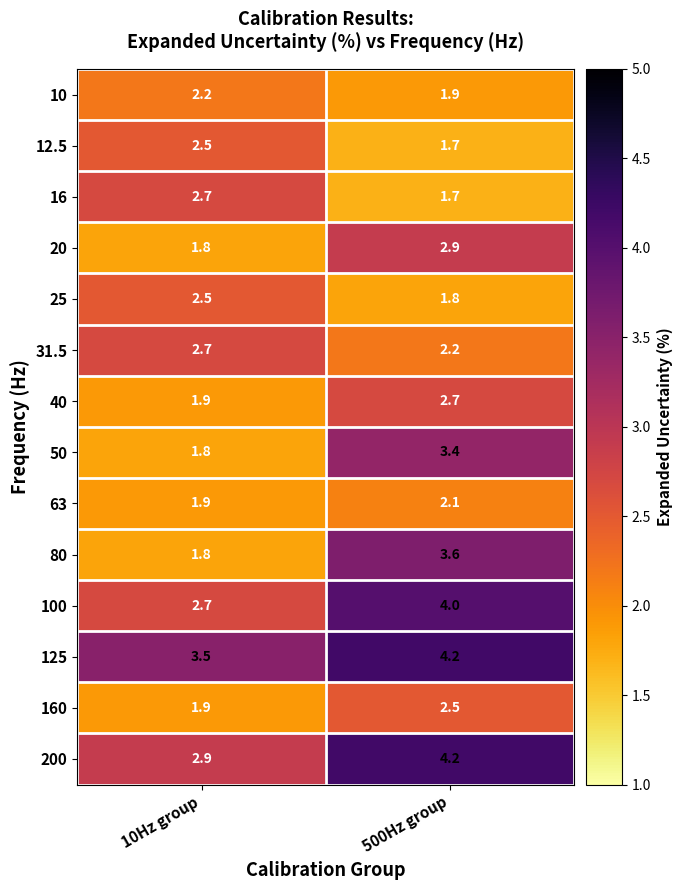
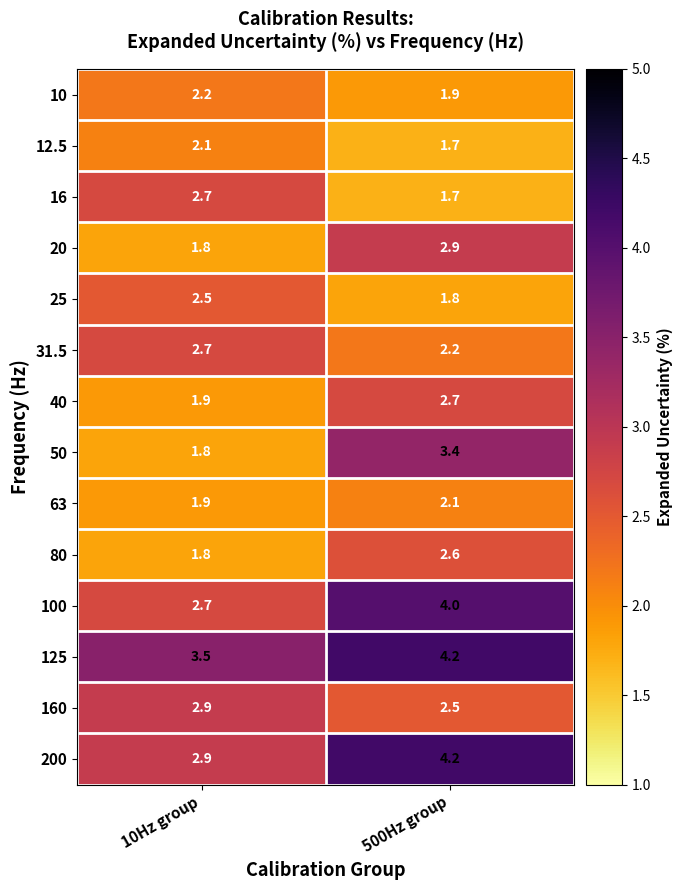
12.5, 10Hz group: 2.5 -> 2.1
80, 500Hz group: 3.6 -> 2.6
160, 10Hz group: 1.9 -> 2.9
